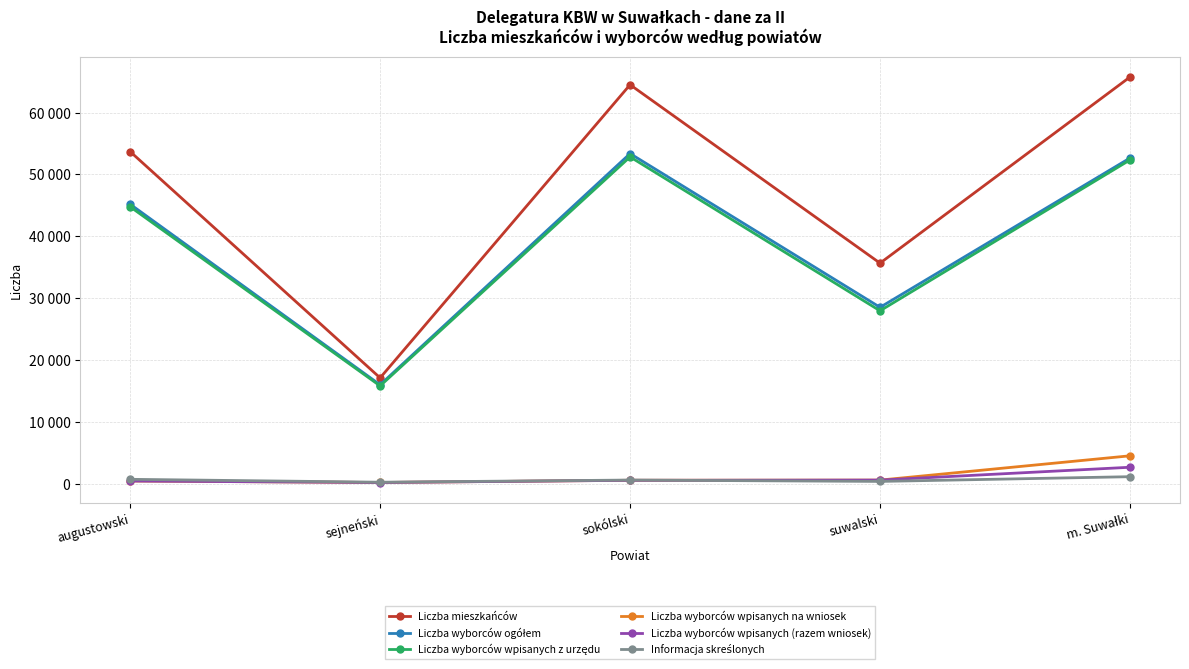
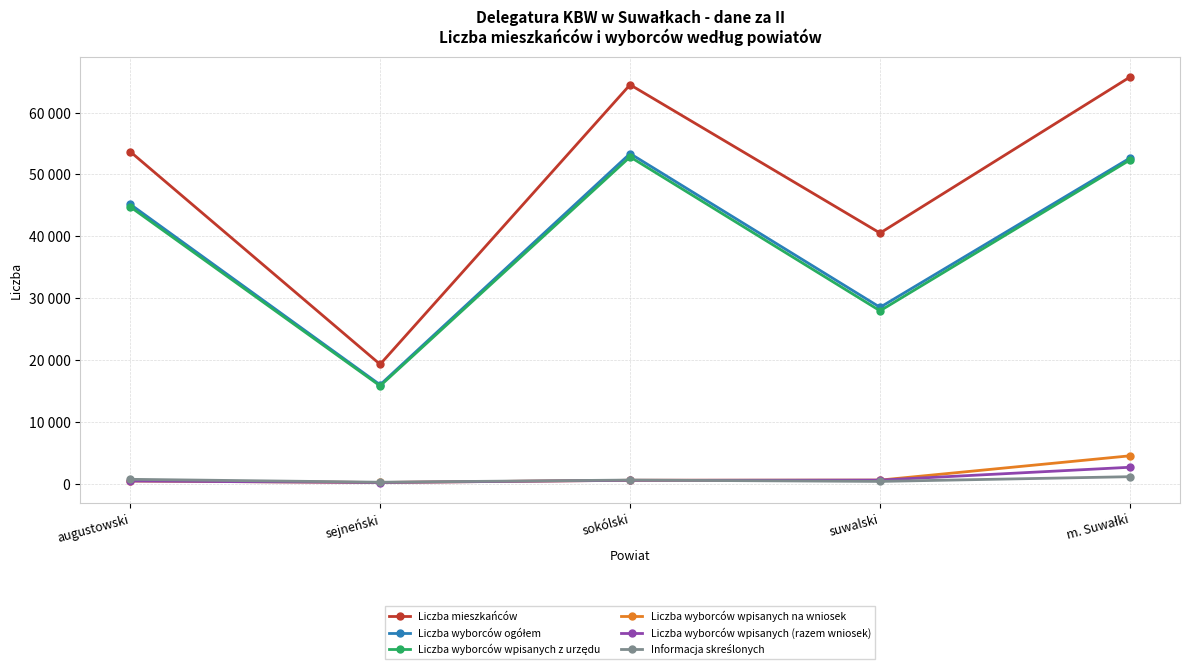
Liczba mieszkańców, sejneński: 17000 -> 19000
Liczba mieszkańców, suwalski: 36000 -> 41000
